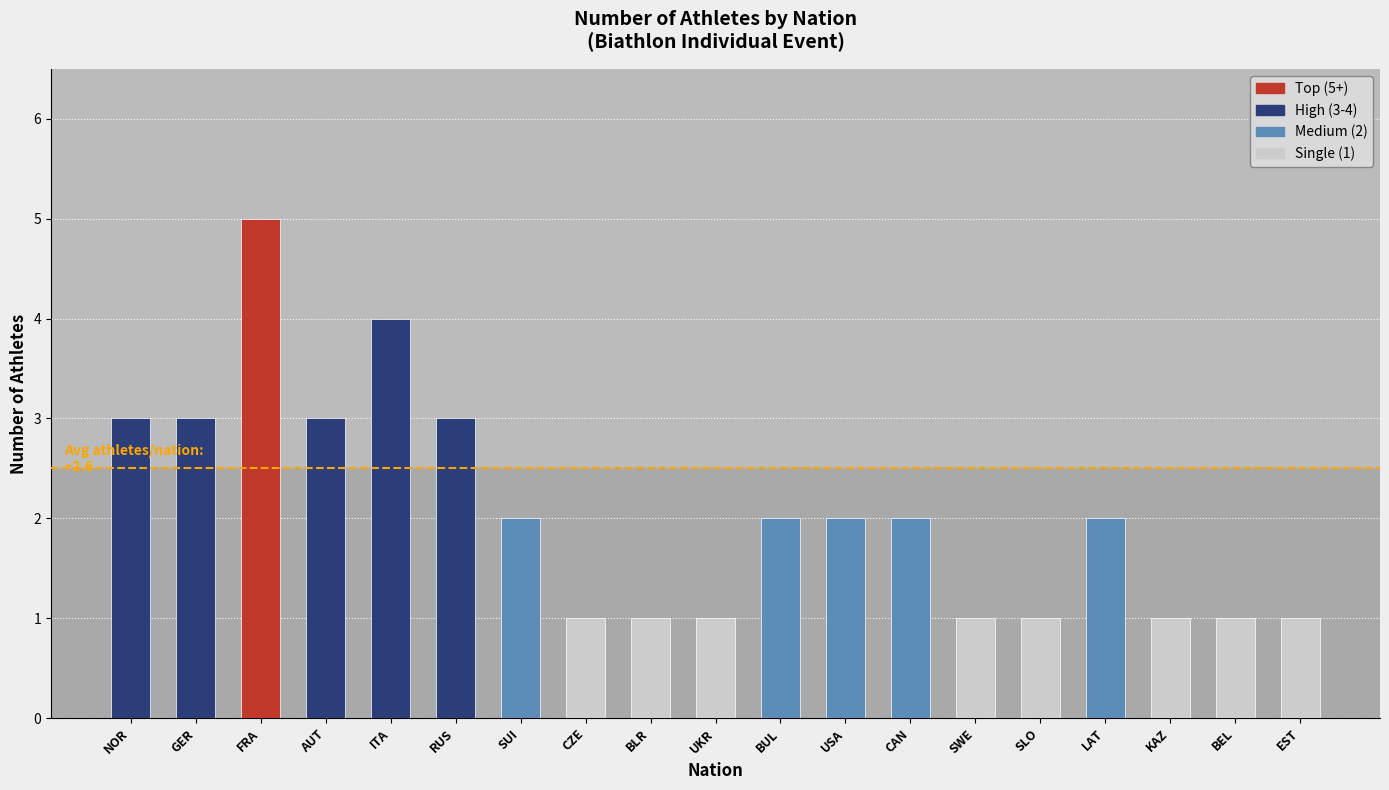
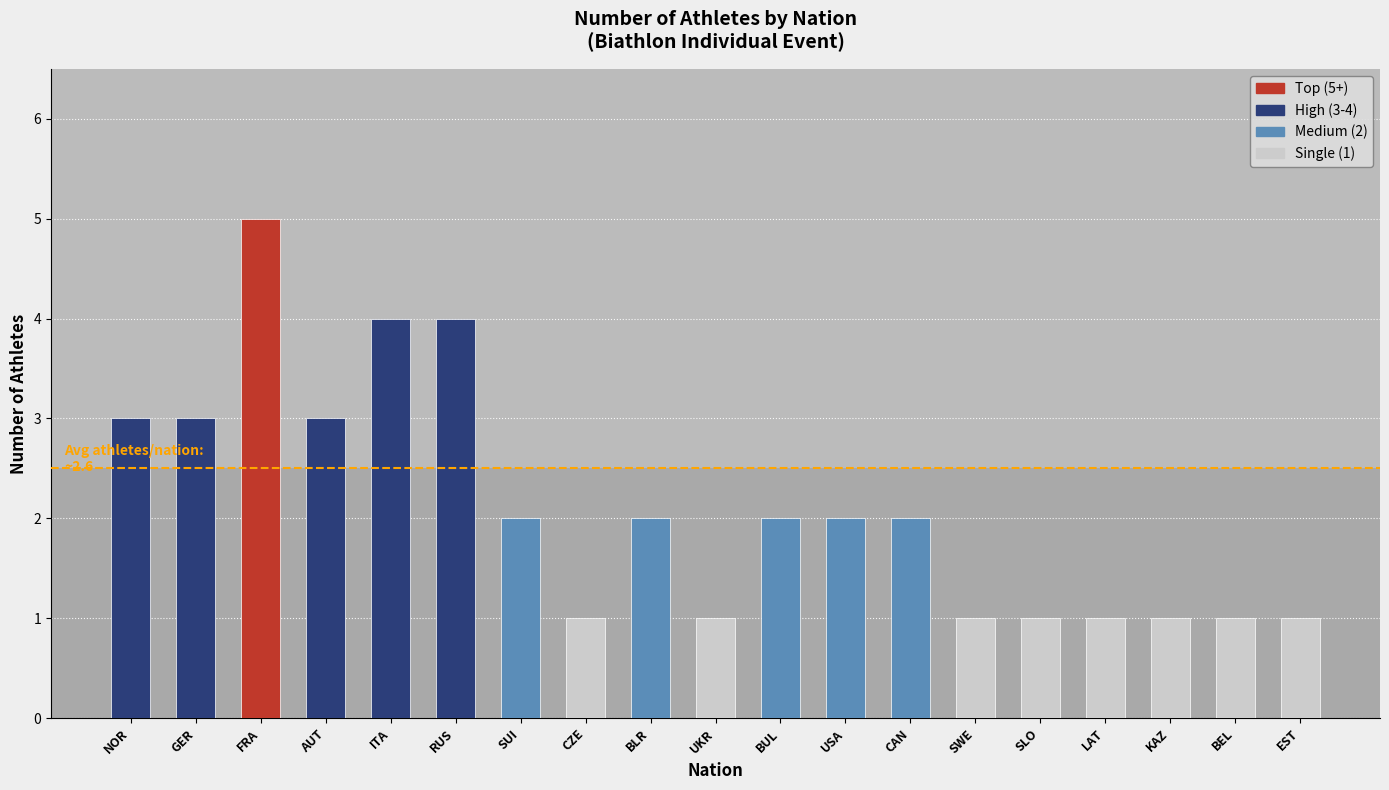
RUS: 3 -> 4
BLR: 1 -> 2
LAT: 2 -> 1
